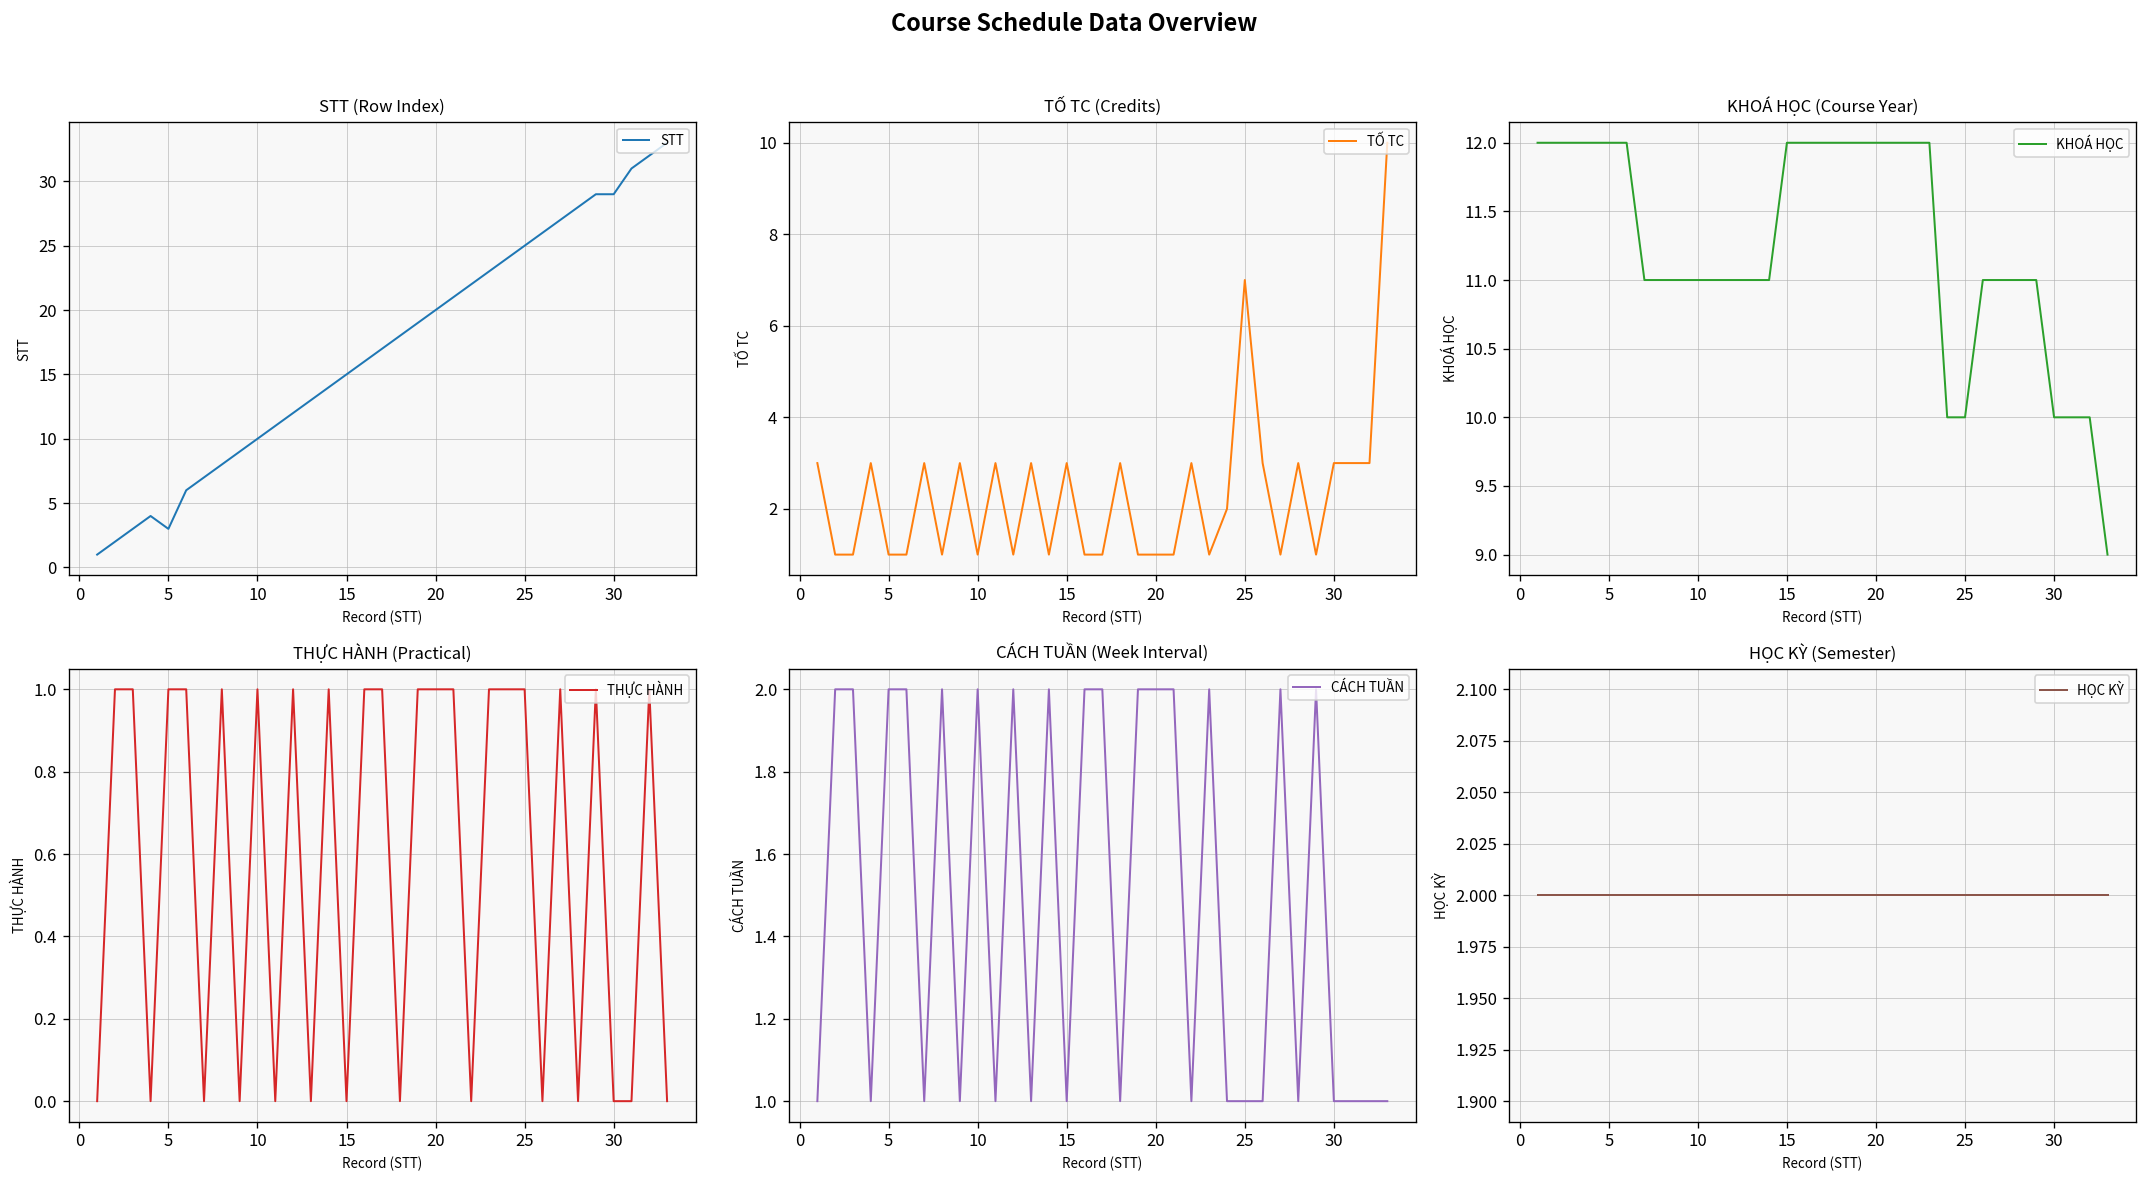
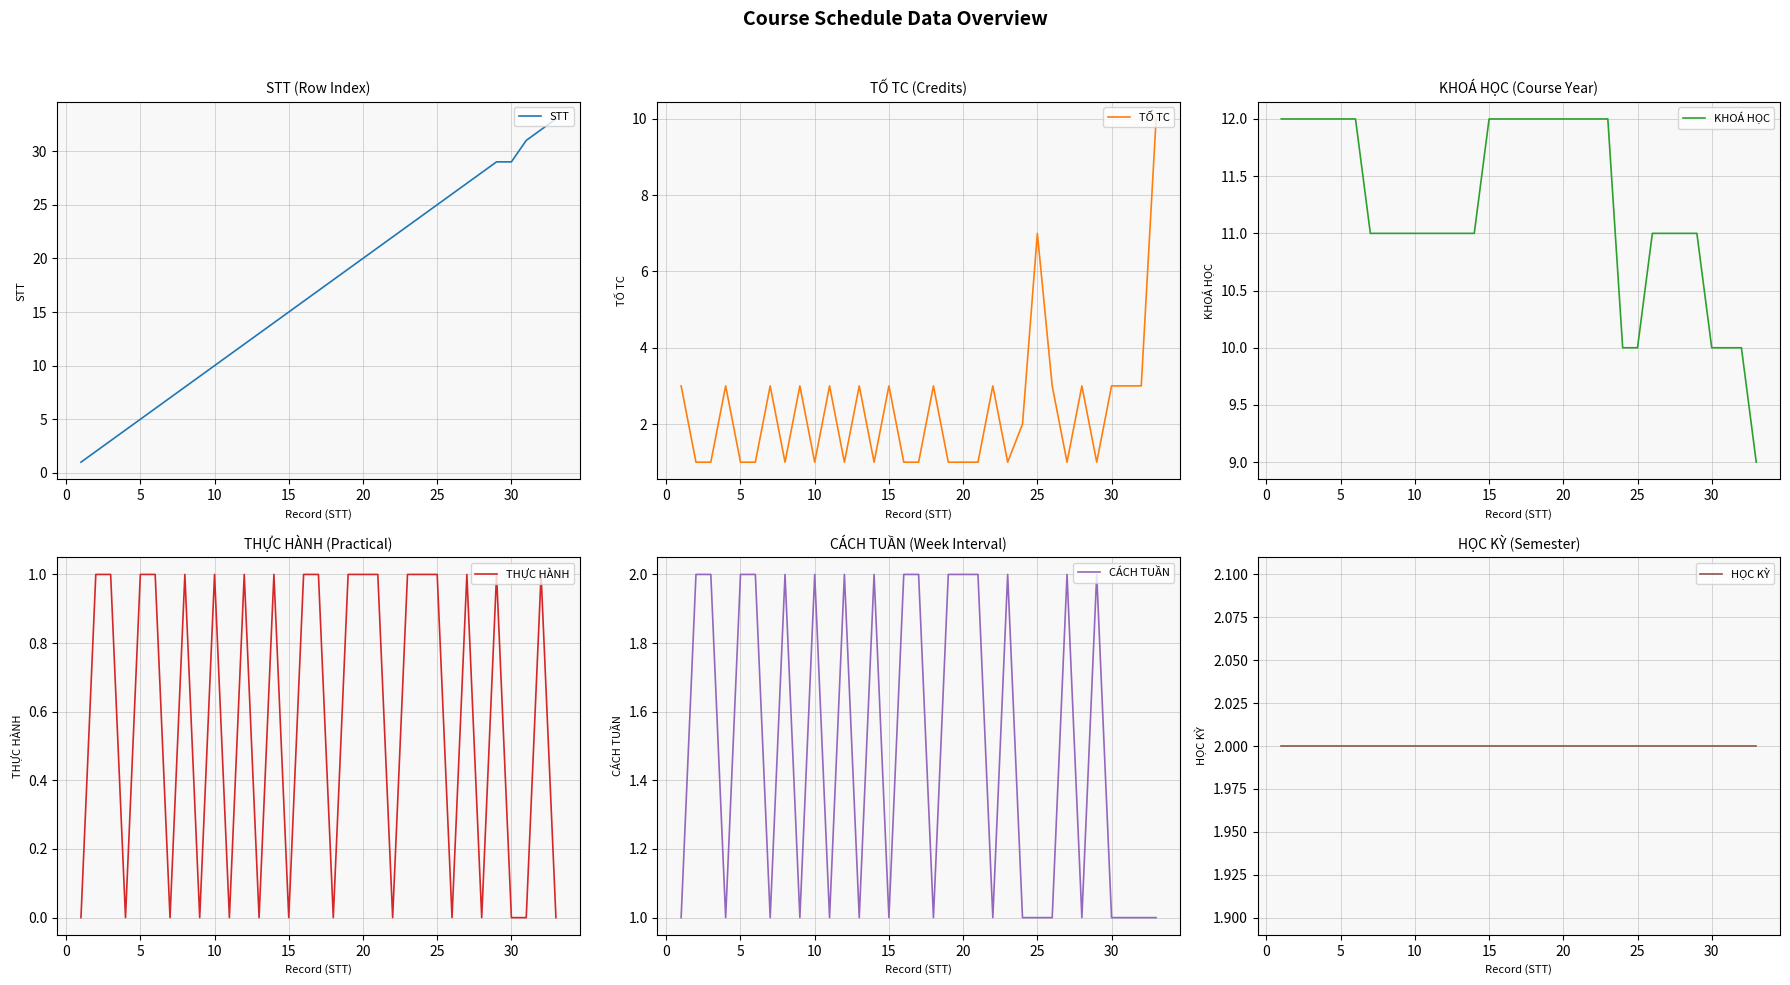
STT (Row Index), 5: 3 -> 5
